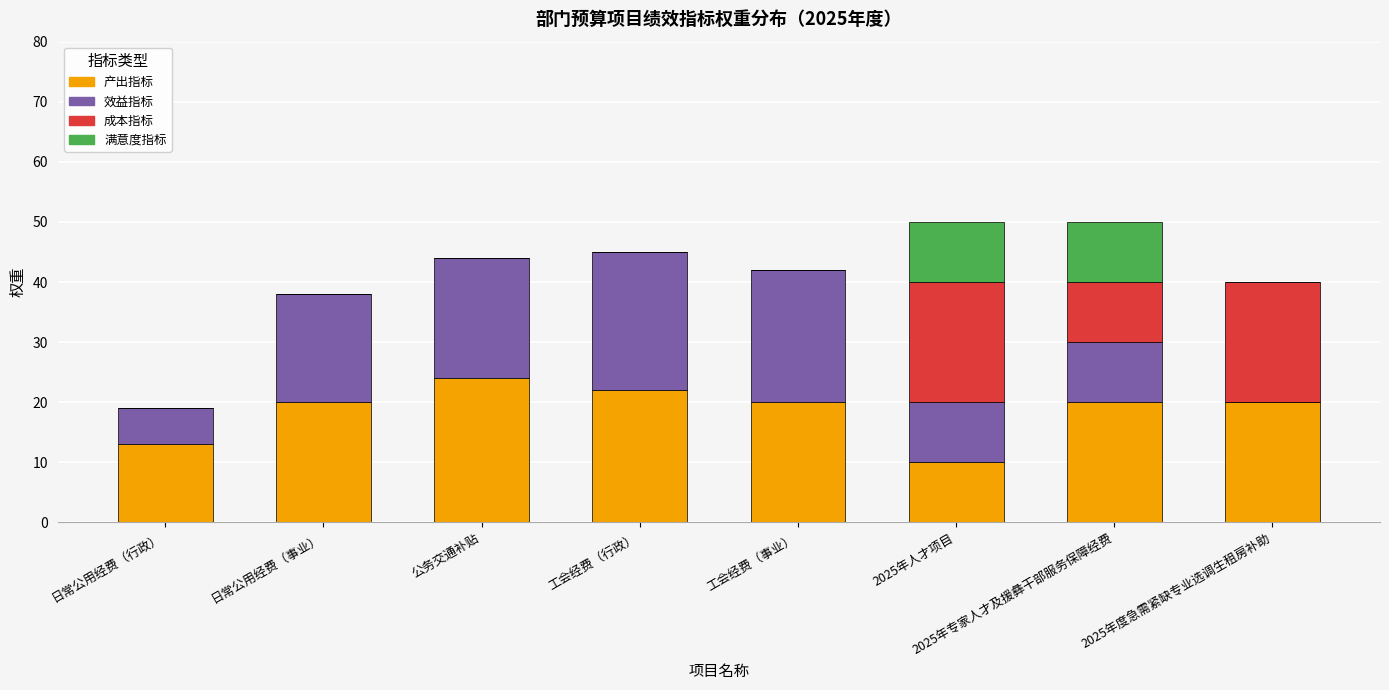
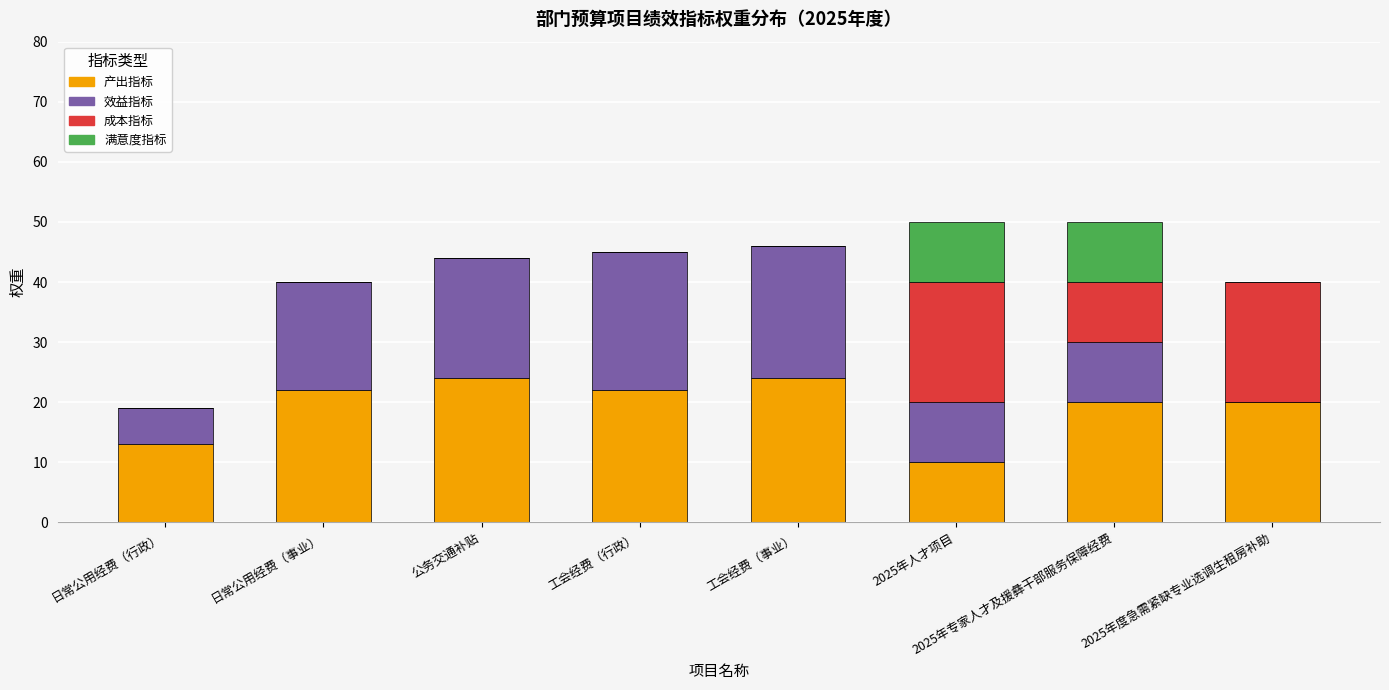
产出指标, 日常公用经费（事业）: 20 -> 22
产出指标, 工会经费（事业）: 20 -> 24
